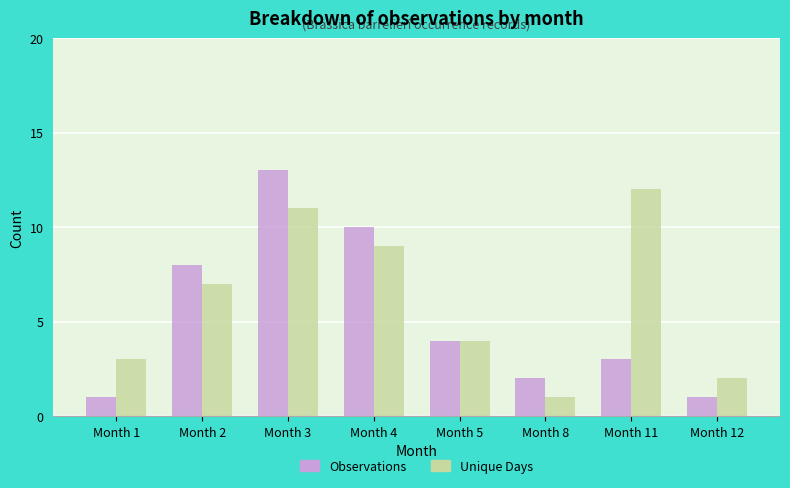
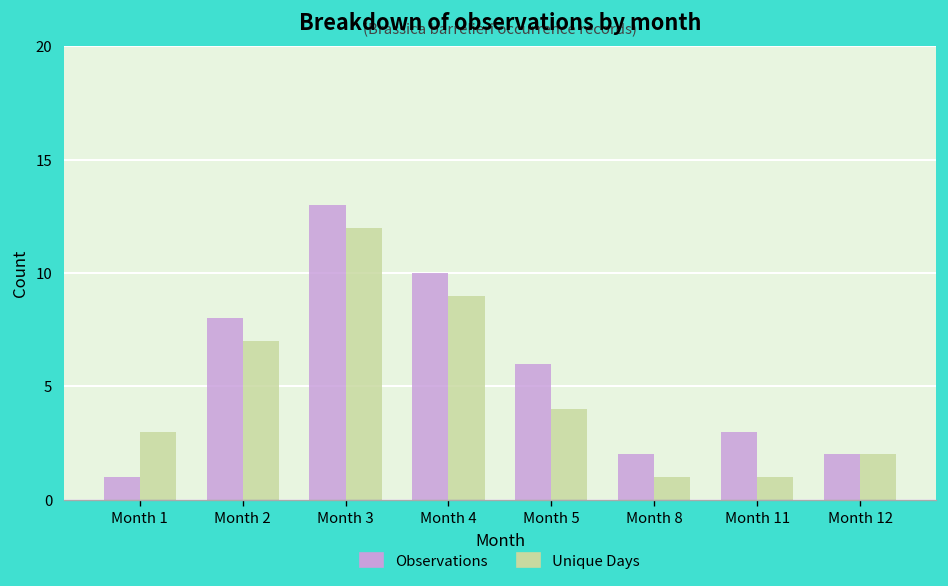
Unique Days, Month 3: 11 -> 12
Observations, Month 5: 4 -> 6
Unique Days, Month 11: 12 -> 1
Observations, Month 12: 1 -> 2
